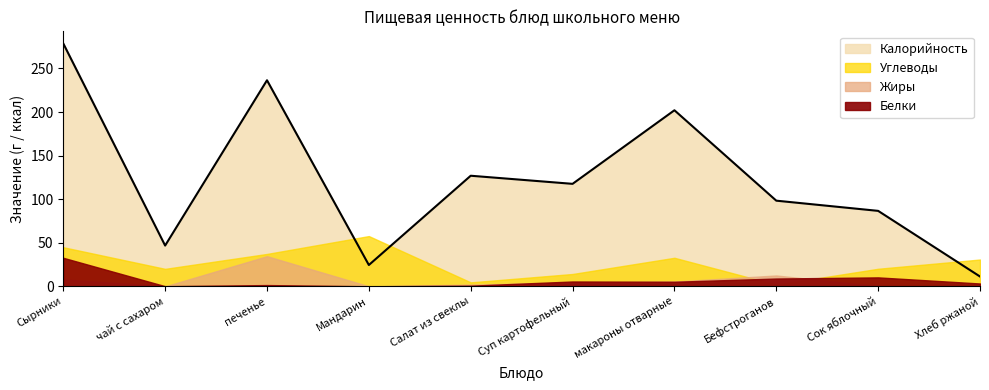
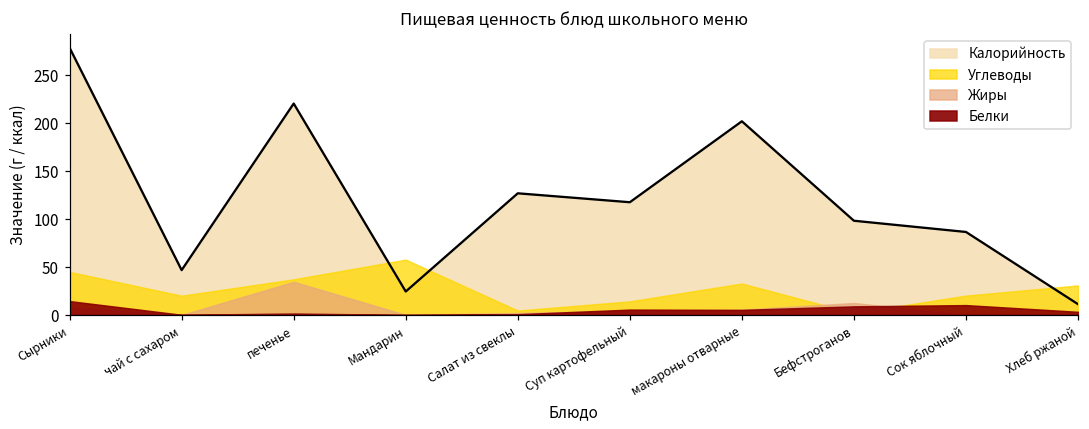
Белки, Сырники: 30 -> 10
Калорийность, печенье: 240 -> 220
